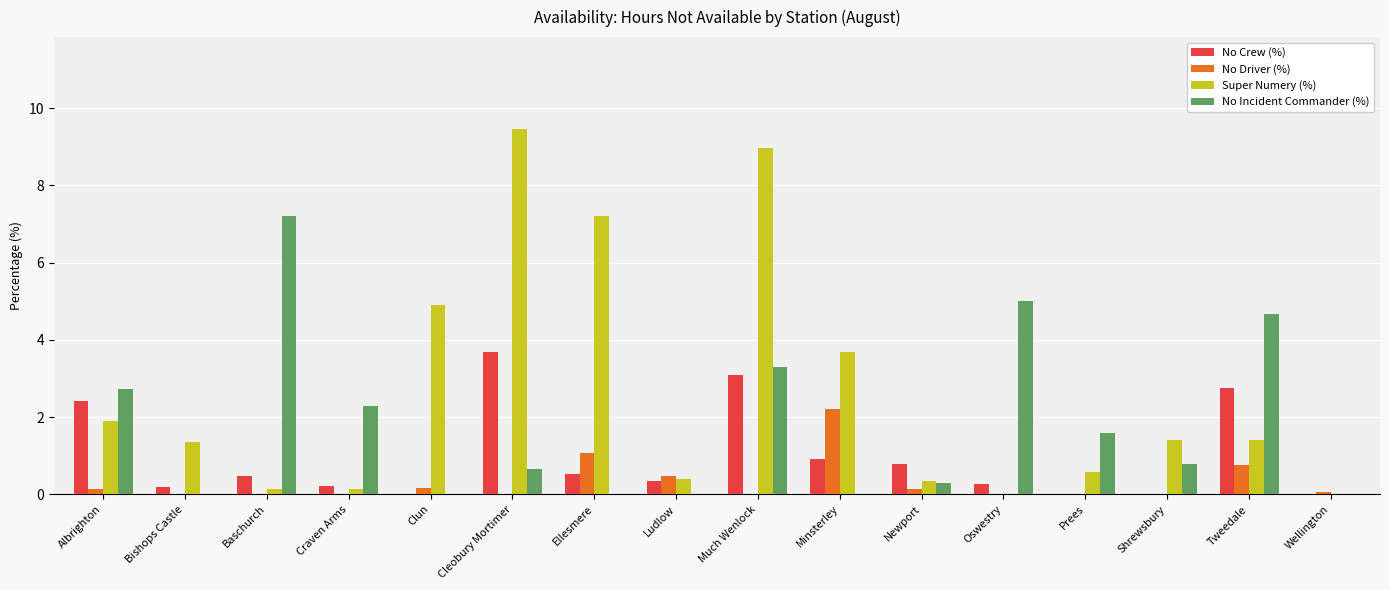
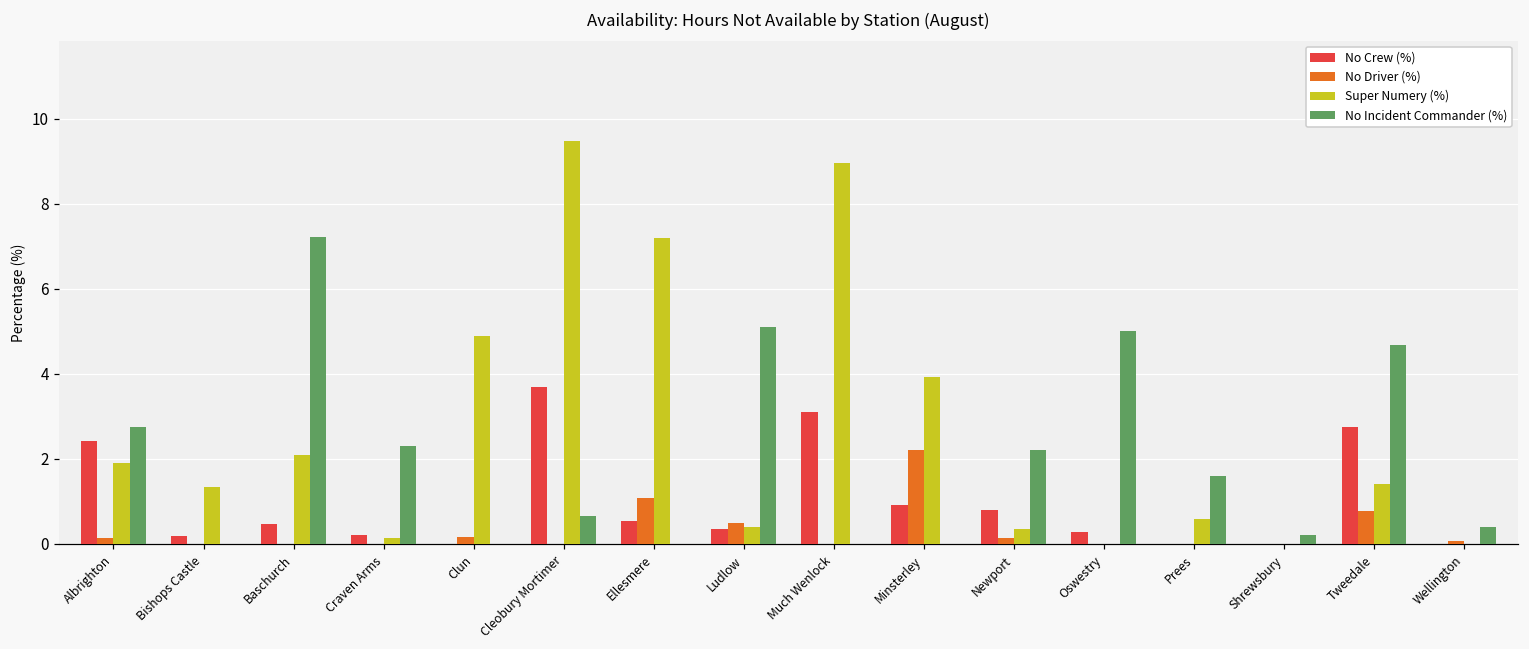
Super Numery (%), Baschurch: 0.2 -> 2.1
No Incident Commander (%), Ludlow: 0.0 -> 5.1
No Incident Commander (%), Much Wenlock: 3.3 -> 0.0
Super Numery (%), Minsterley: 3.7 -> 3.9
No Incident Commander (%), Newport: 0.3 -> 2.2
Super Numery (%), Shrewsbury: 1.4 -> 0.0
No Incident Commander (%), Shrewsbury: 0.8 -> 0.2
No Incident Commander (%), Wellington: 0.0 -> 0.4
